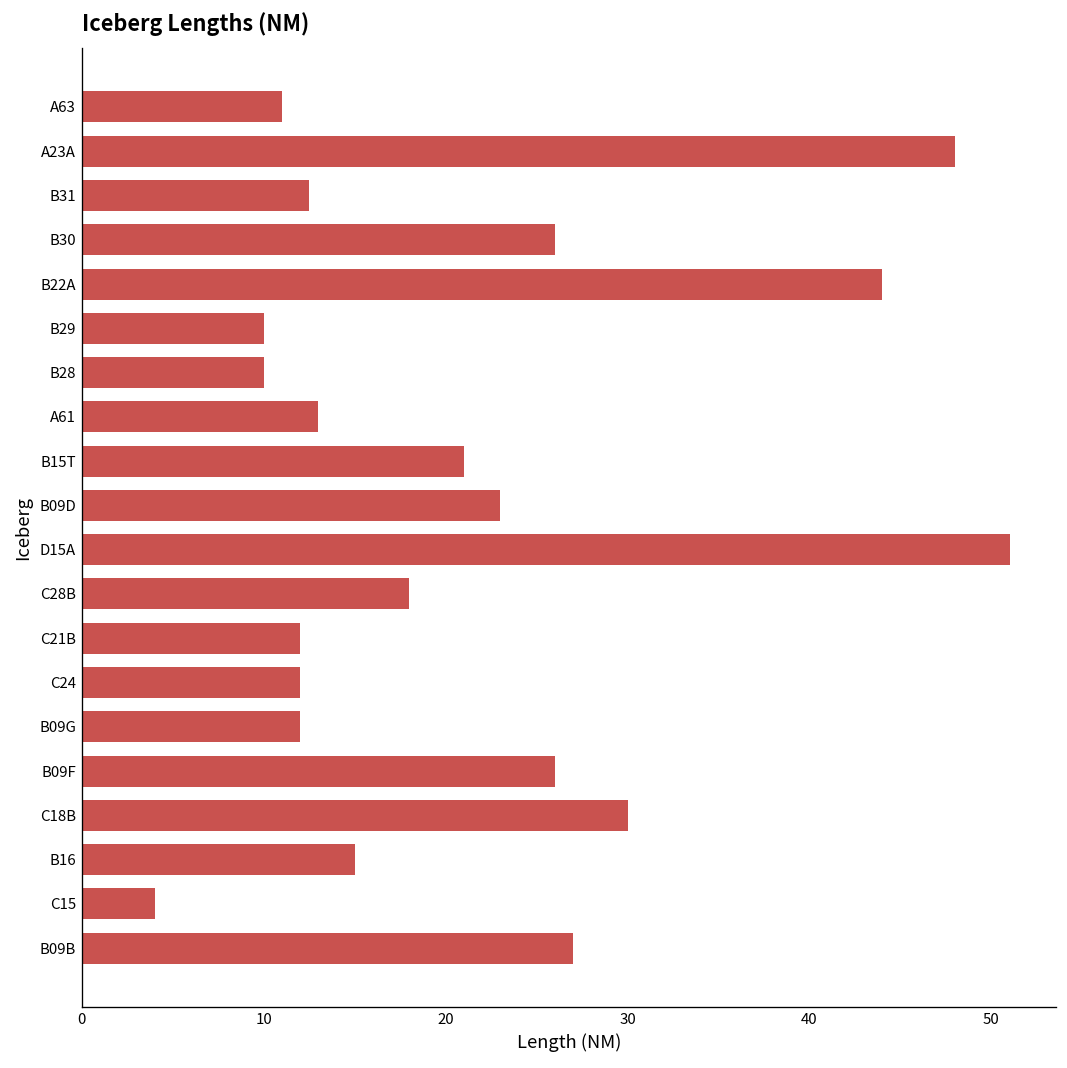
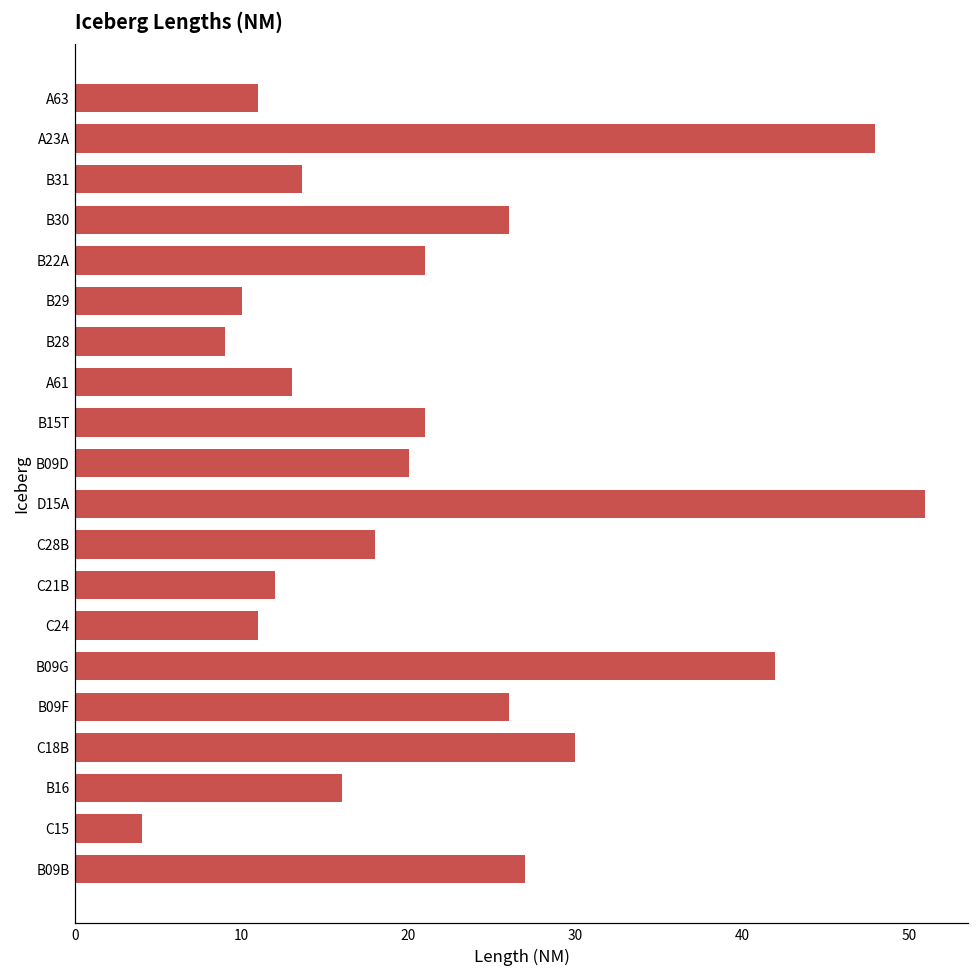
B31: 12.5 -> 13.6
B22A: 44 -> 21
B28: 10 -> 9
B09D: 23 -> 20
C24: 12 -> 11
B09G: 12 -> 42
B16: 15 -> 16
